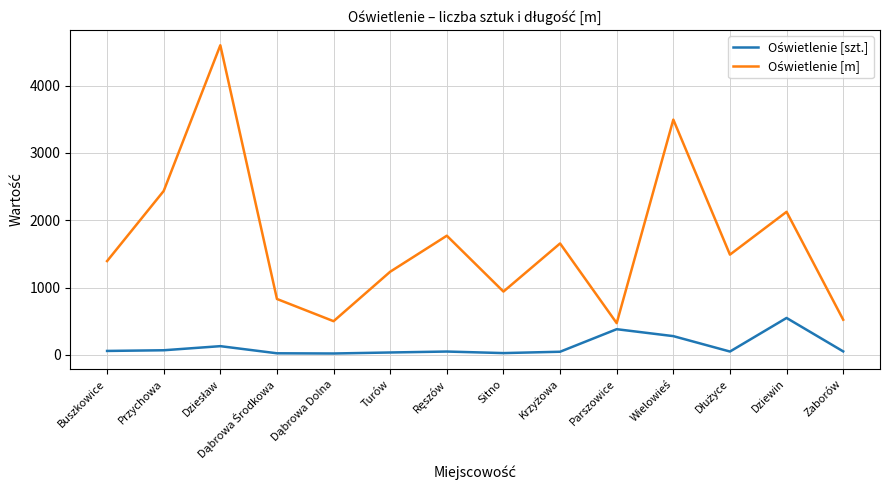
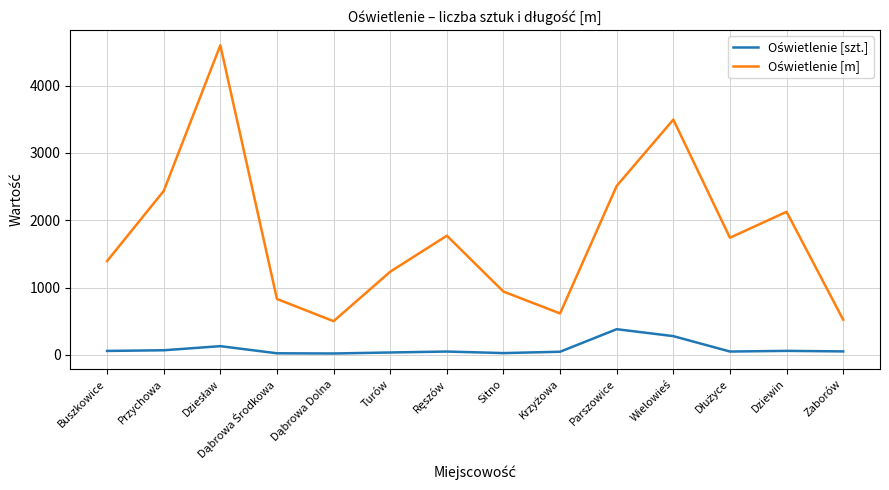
Oświetlenie [m], Krzyżowa: 1700 -> 600
Oświetlenie [m], Parszowice: 500 -> 2500
Oświetlenie [m], Dłużyce: 1500 -> 1700
Oświetlenie [szt.], Dziewin: 500 -> 100
